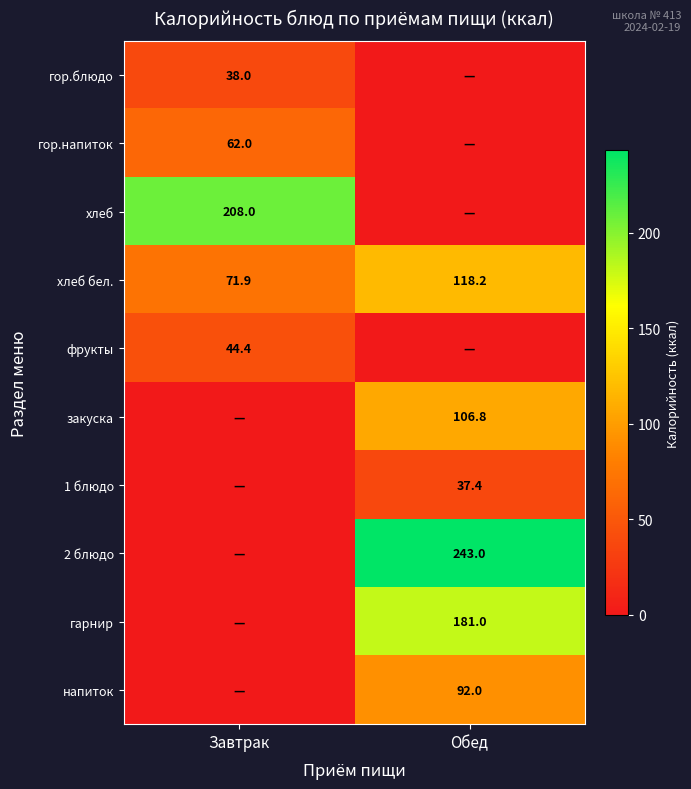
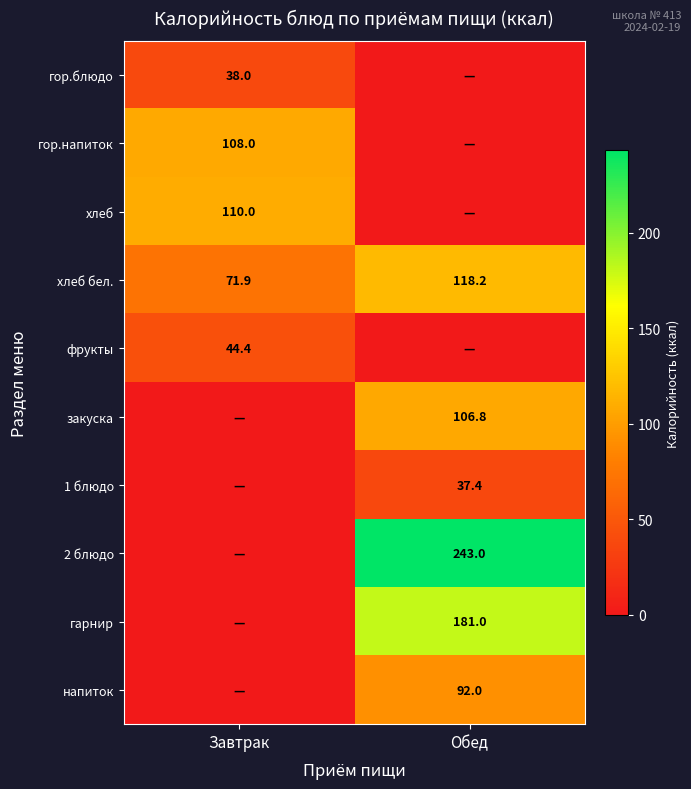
гор.напиток, Завтрак: 62.0 -> 108.0
хлеб, Завтрак: 208.0 -> 110.0
